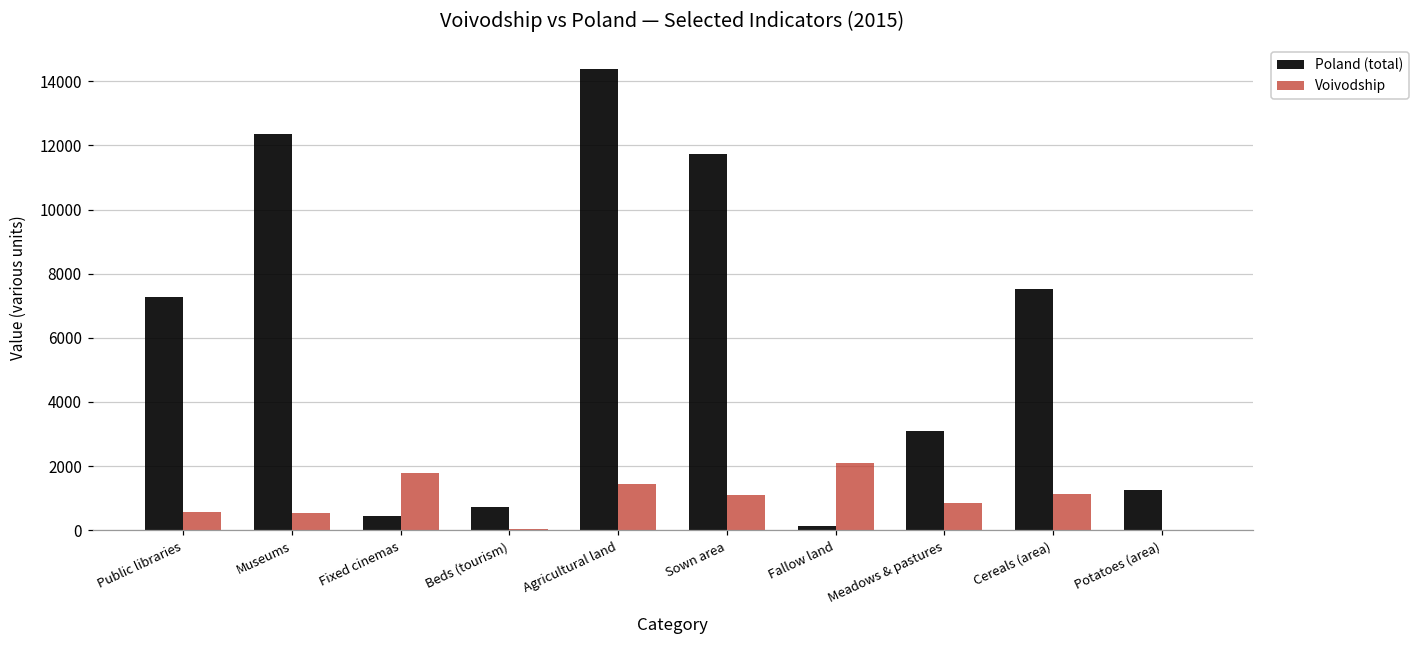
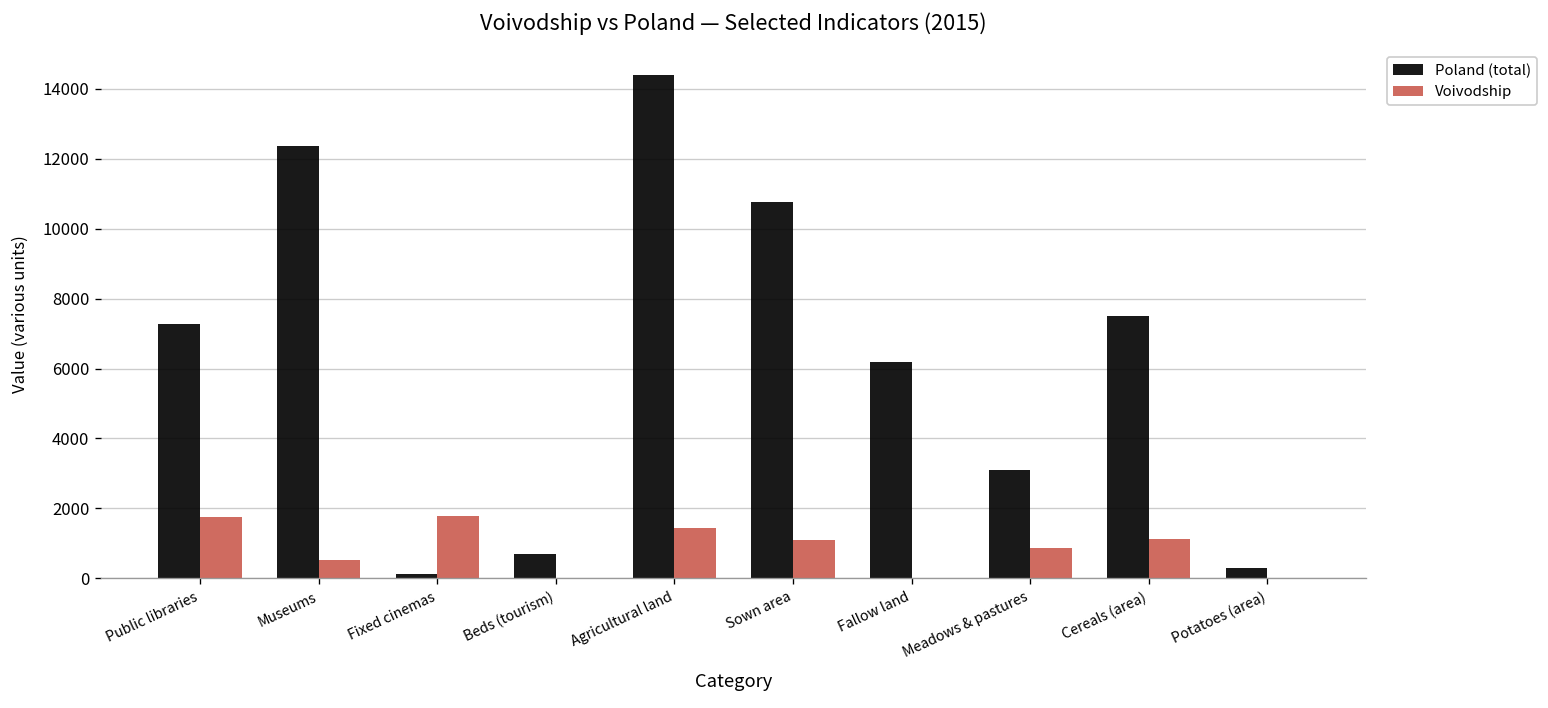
Voivodship, Public libraries: 600 -> 1800
Poland (total), Fixed cinemas: 400 -> 100
Poland (total), Sown area: 11700 -> 10800
Poland (total), Fallow land: 100 -> 6200
Voivodship, Fallow land: 2100 -> 0
Poland (total), Potatoes (area): 1300 -> 300
